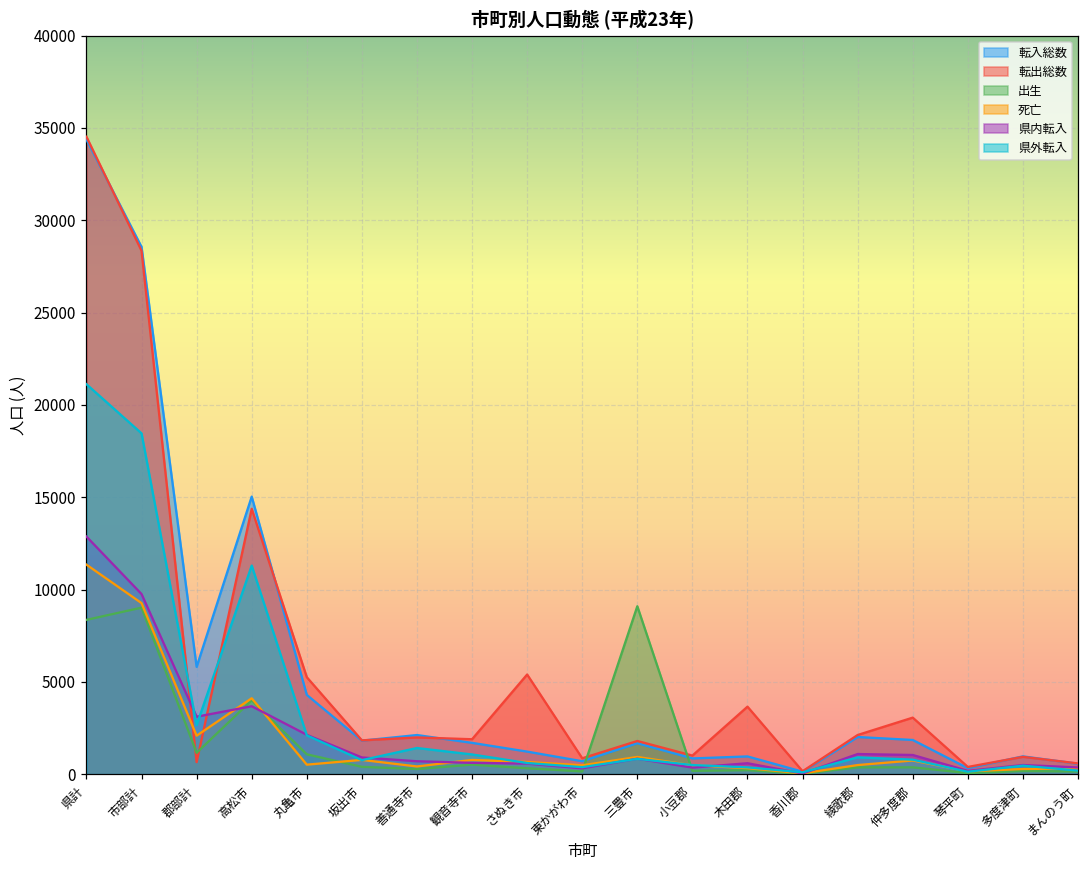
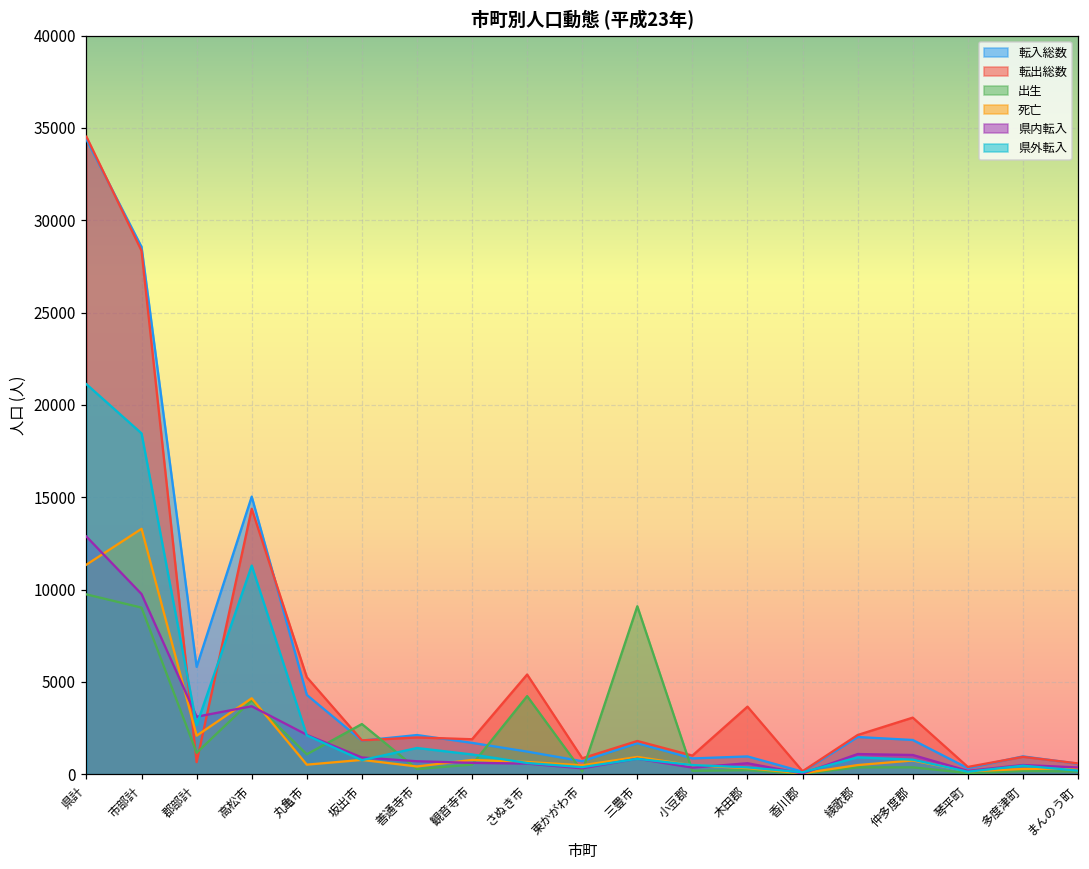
出生, 県計: 8400 -> 9700
死亡, 市部計: 9300 -> 13300
出生, 坂出市: 400 -> 2700
出生, さぬき市: 300 -> 4200
